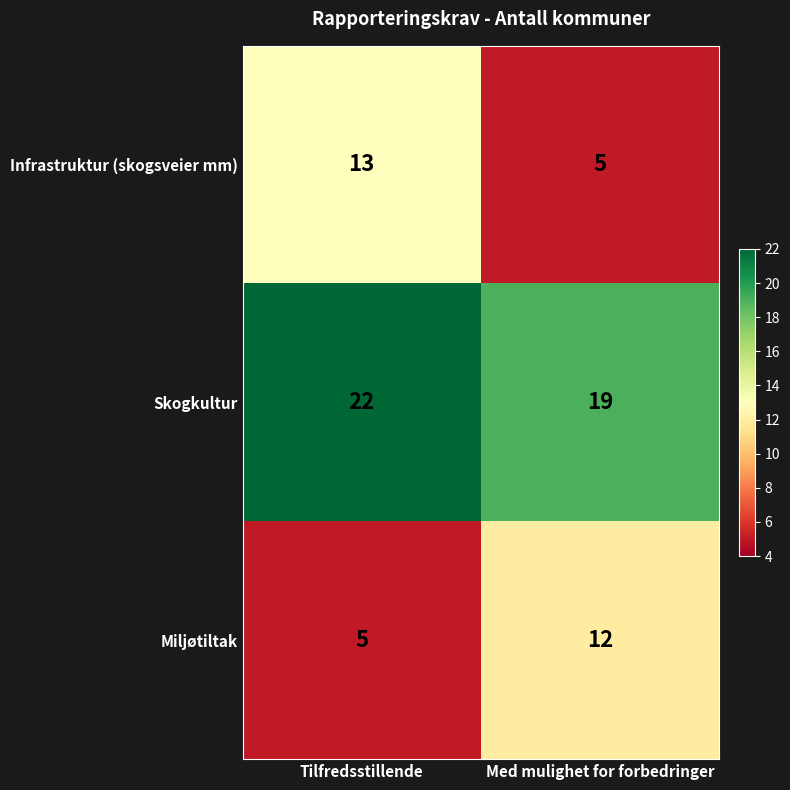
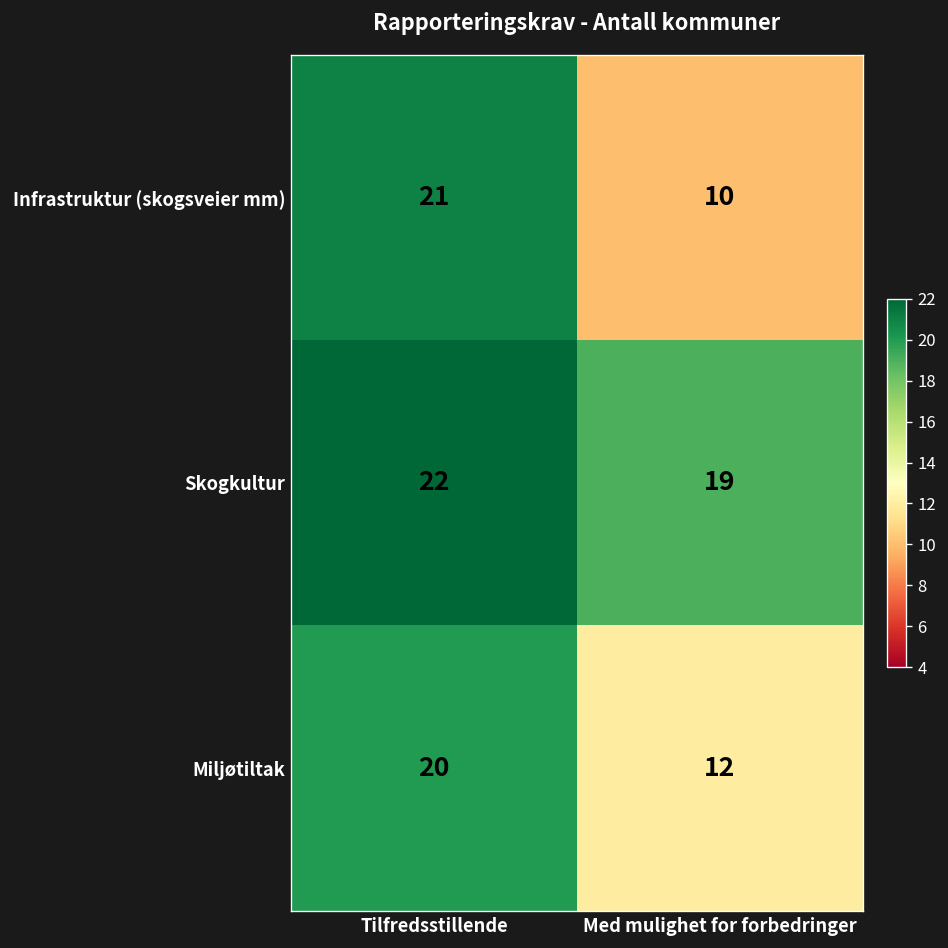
Infrastruktur (skogsveier mm), Tilfredsstillende: 13 -> 21
Infrastruktur (skogsveier mm), Med mulighet for forbedringer: 5 -> 10
Miljøtiltak, Tilfredsstillende: 5 -> 20
